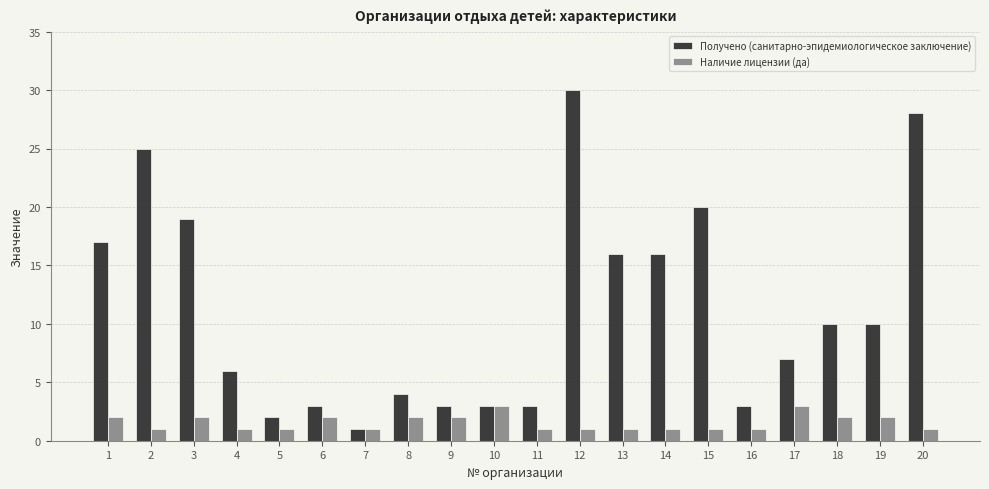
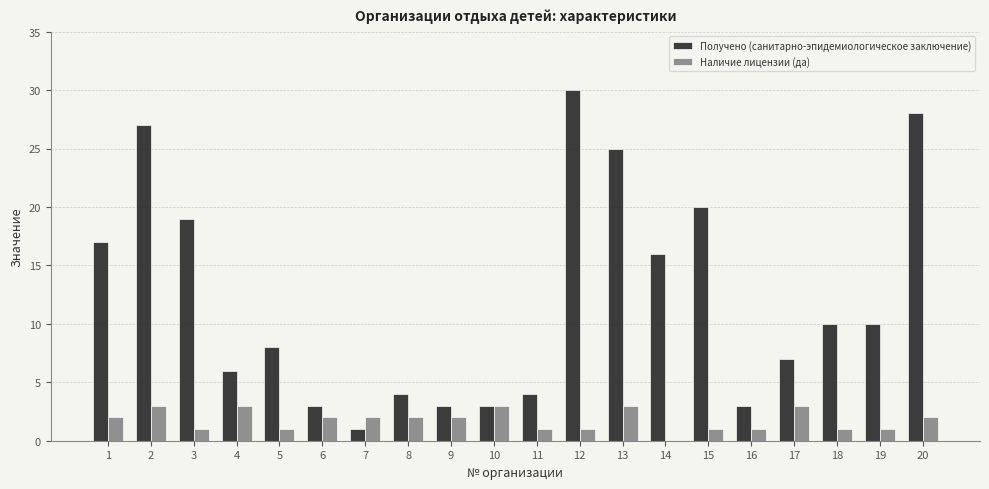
Получено (санитарно-эпидемиологическое заключение), 2: 25 -> 27
Наличие лицензии (да), 2: 1 -> 3
Наличие лицензии (да), 3: 2 -> 1
Наличие лицензии (да), 4: 1 -> 3
Получено (санитарно-эпидемиологическое заключение), 5: 2 -> 8
Наличие лицензии (да), 7: 1 -> 2
Получено (санитарно-эпидемиологическое заключение), 11: 3 -> 4
Получено (санитарно-эпидемиологическое заключение), 13: 16 -> 25
Наличие лицензии (да), 13: 1 -> 3
Наличие лицензии (да), 14: 1 -> 0
Наличие лицензии (да), 18: 2 -> 1
Наличие лицензии (да), 19: 2 -> 1
Наличие лицензии (да), 20: 1 -> 2
